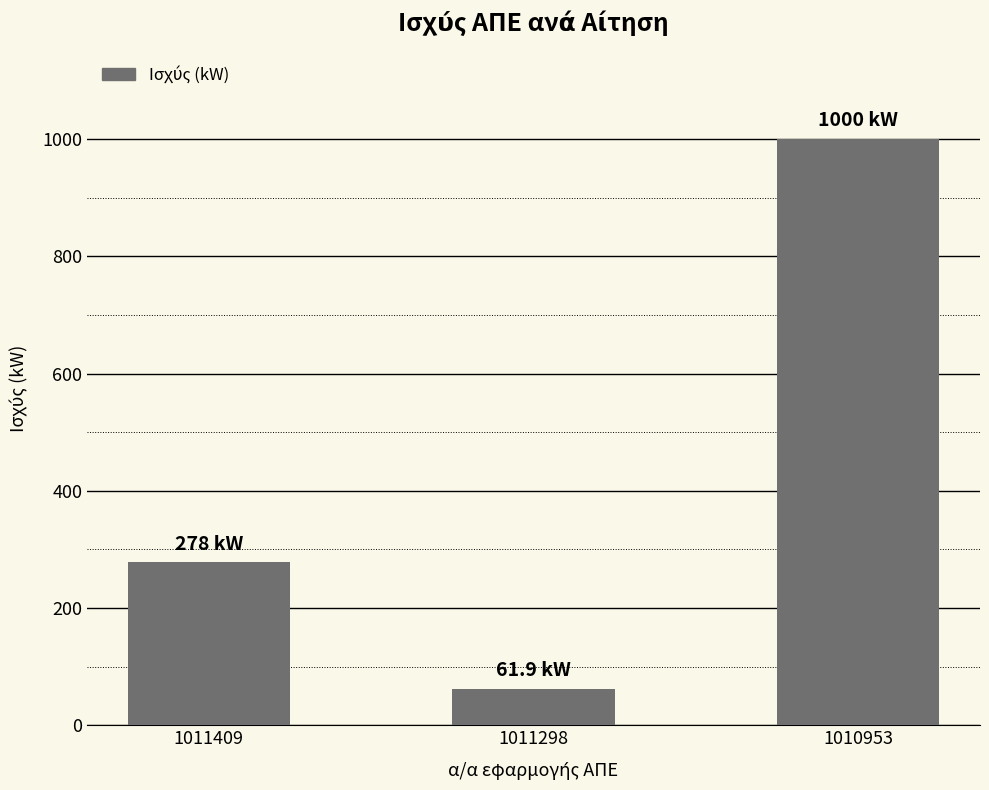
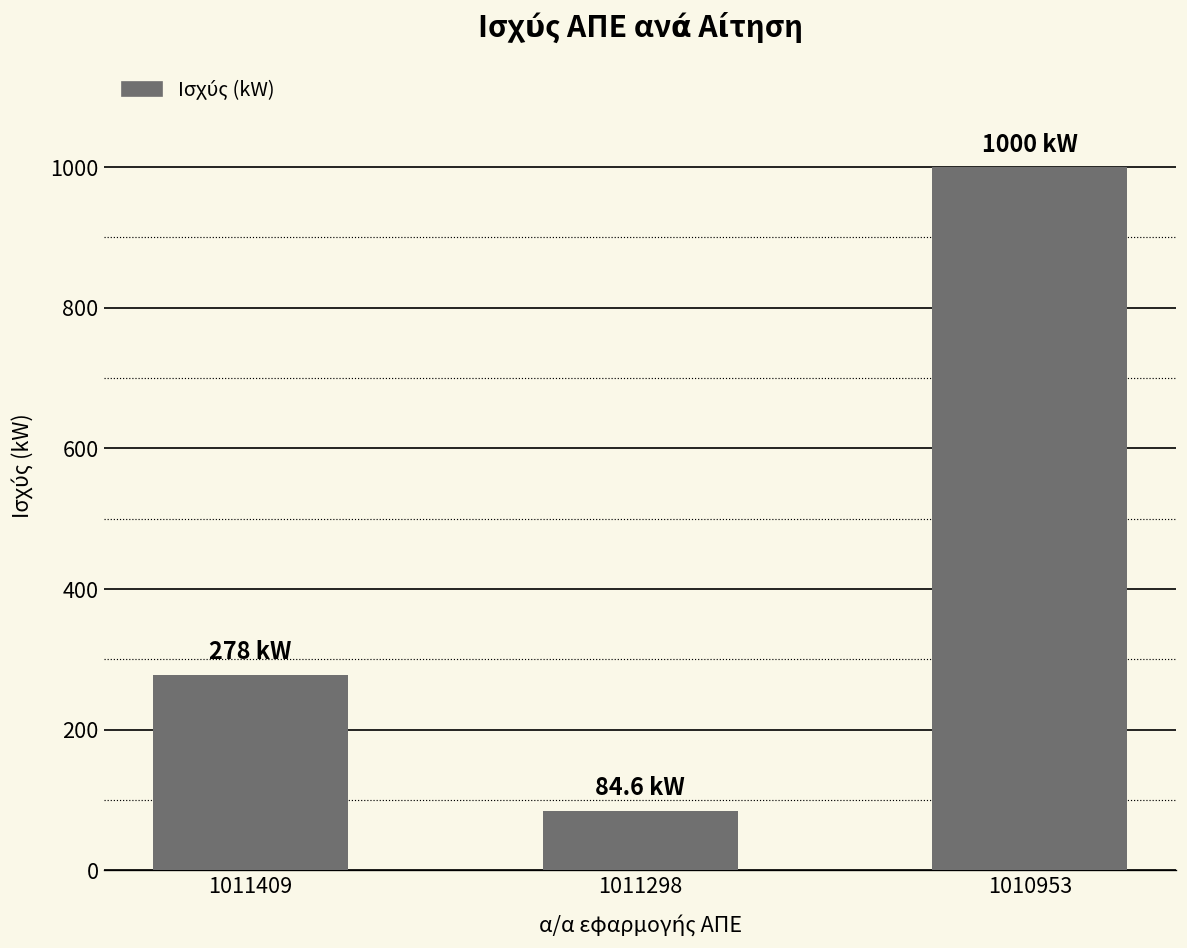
1011298: 61.9 -> 84.6
